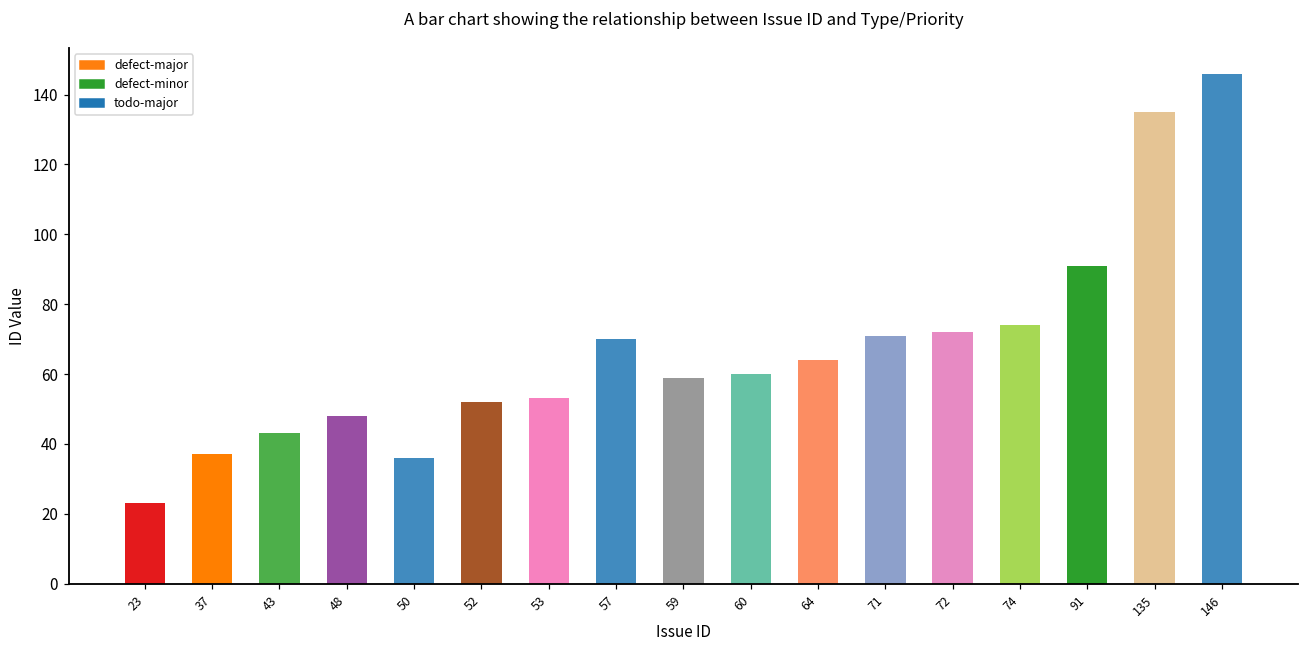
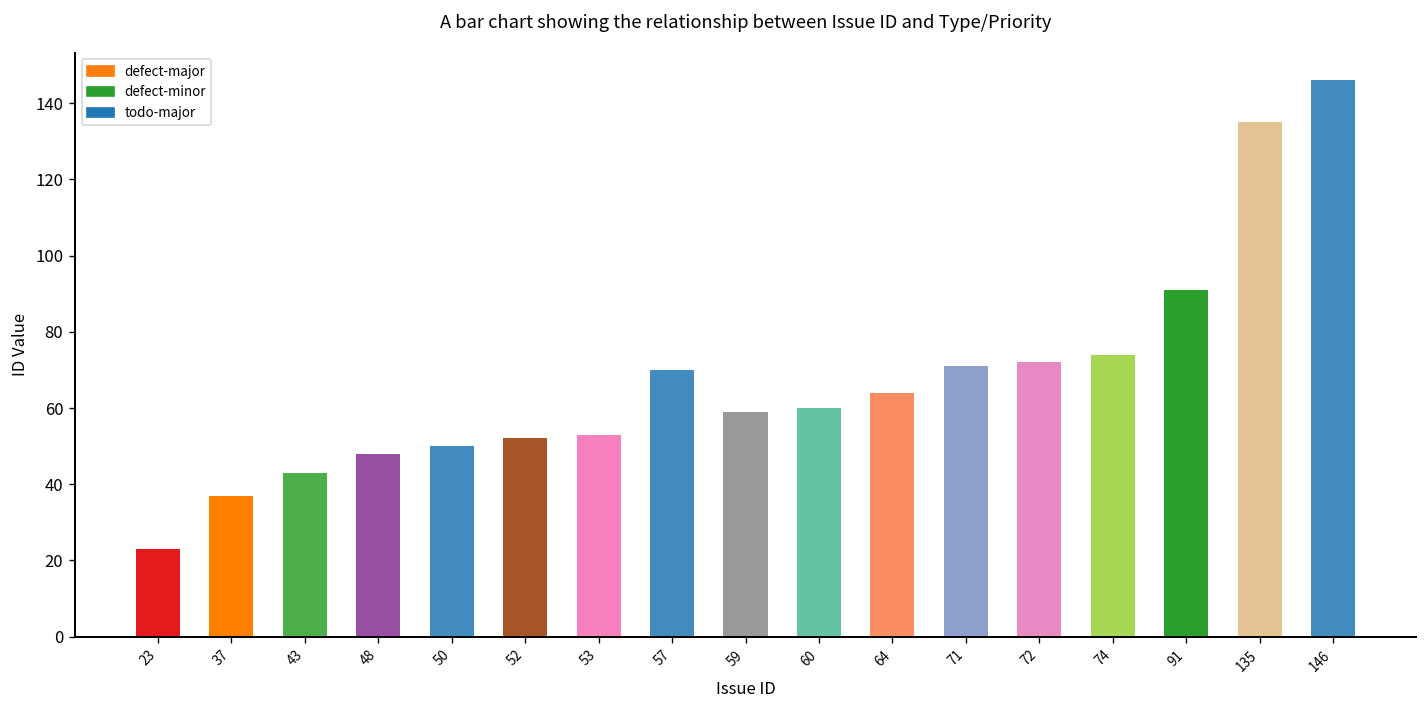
todo-major, 50: 36 -> 50
